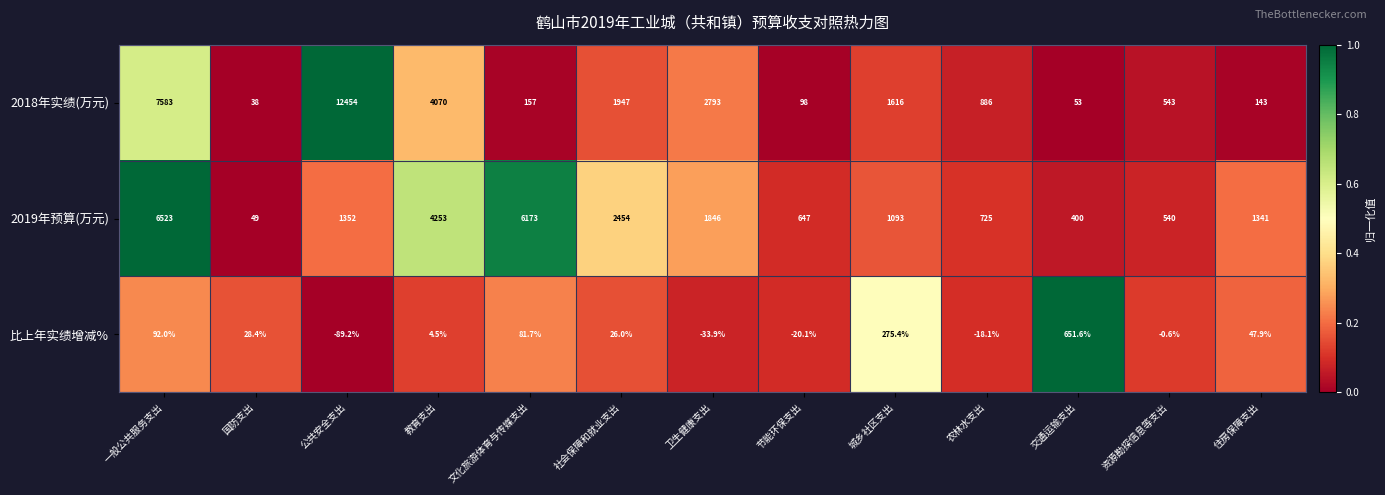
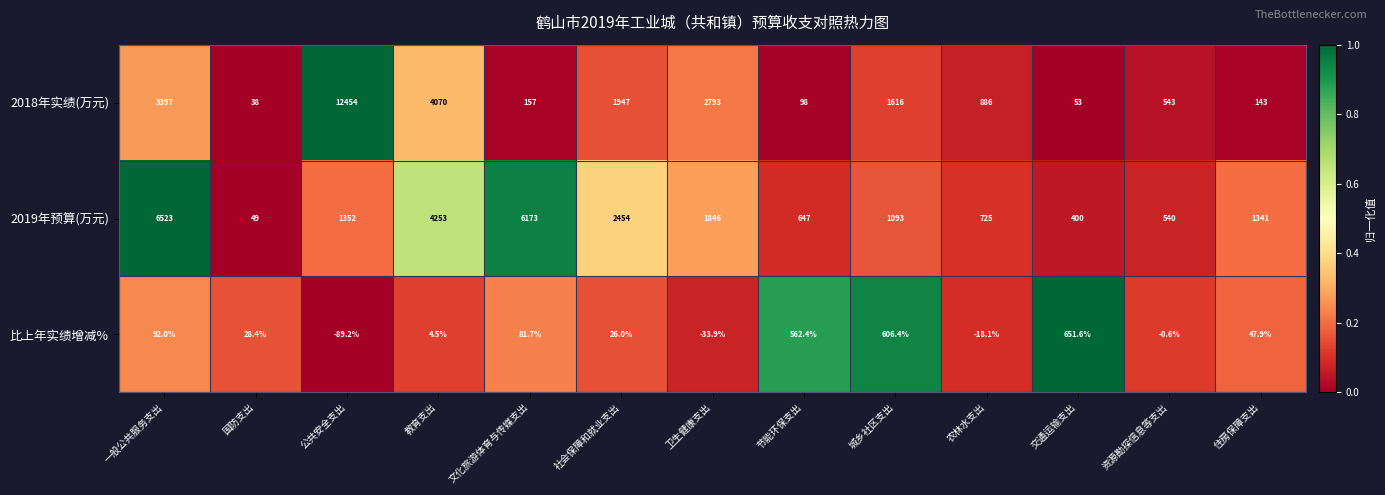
2018年实绩(万元), 一般公共服务支出: 7583 -> 3397
比上年实绩增减%, 节能环保支出: -20.1% -> 562.4%
比上年实绩增减%, 城乡社区支出: 275.4% -> 606.4%
